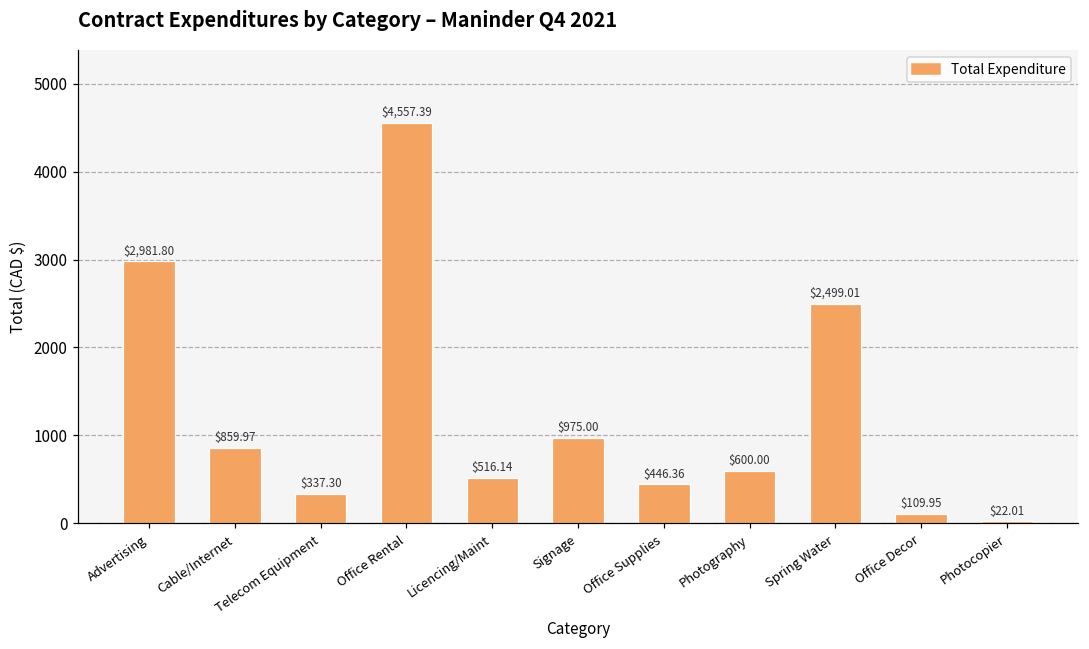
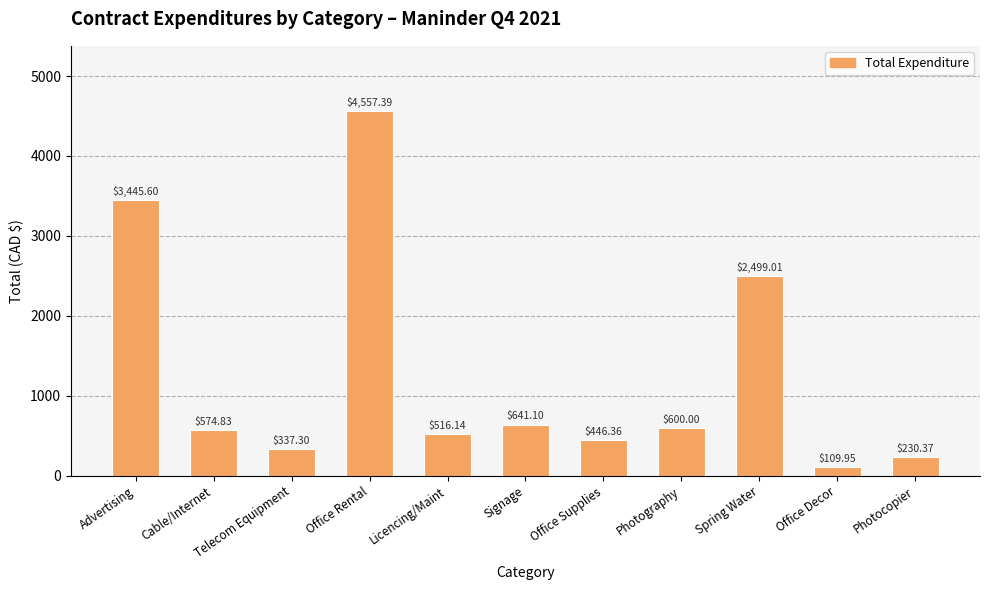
Advertising: $2,981.80 -> $3,445.60
Cable/Internet: $859.97 -> $574.83
Signage: $975.00 -> $641.10
Photocopier: $22.01 -> $230.37
